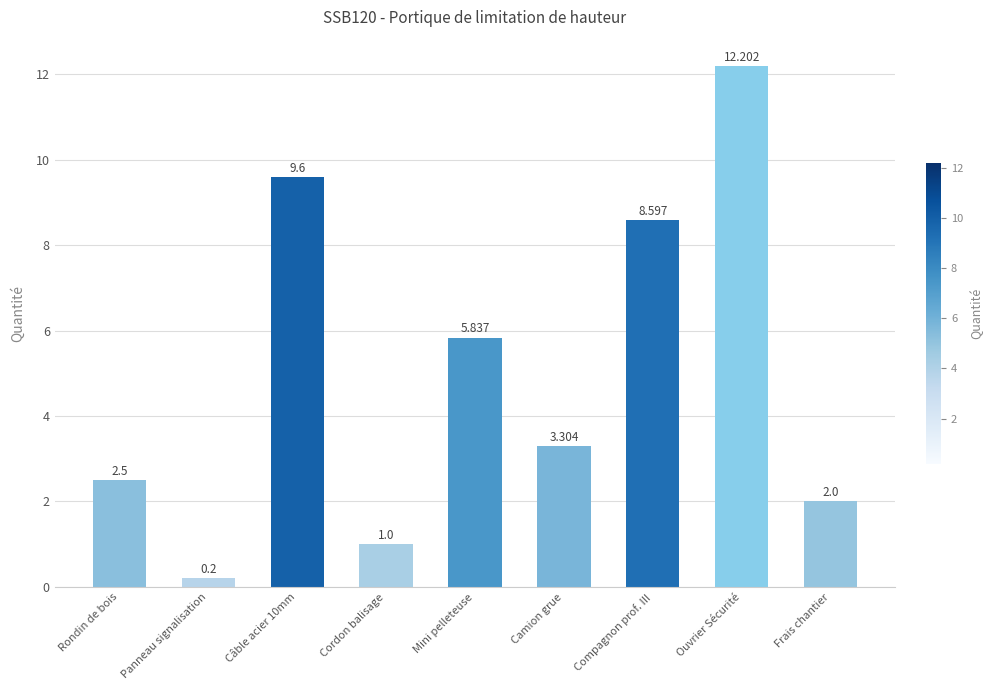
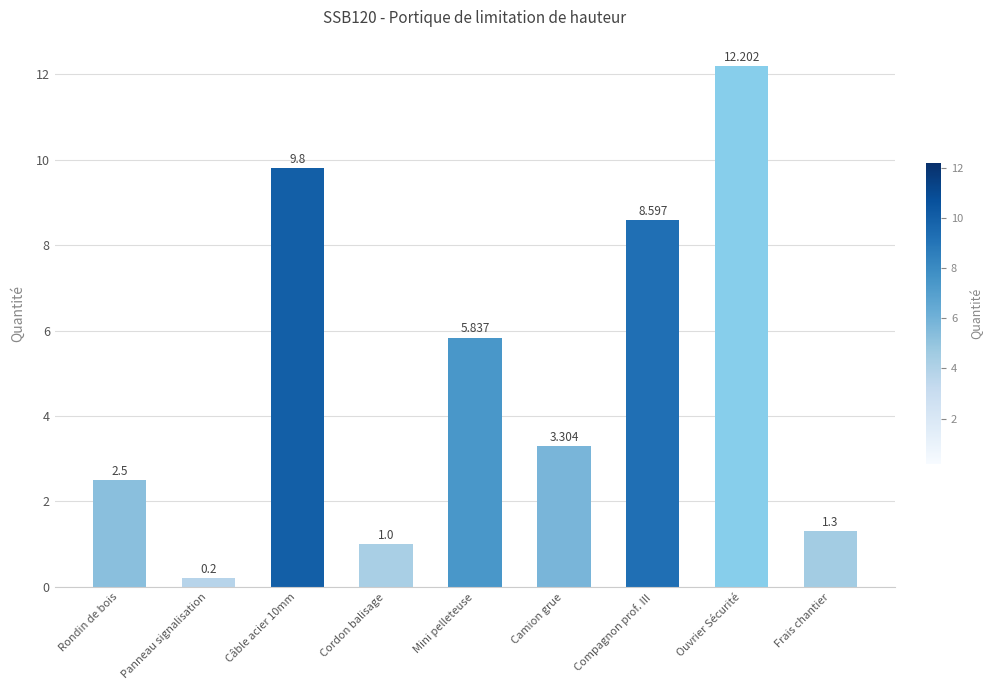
Câble acier 10mm: 9.6 -> 9.8
Frais chantier: 2.0 -> 1.3
